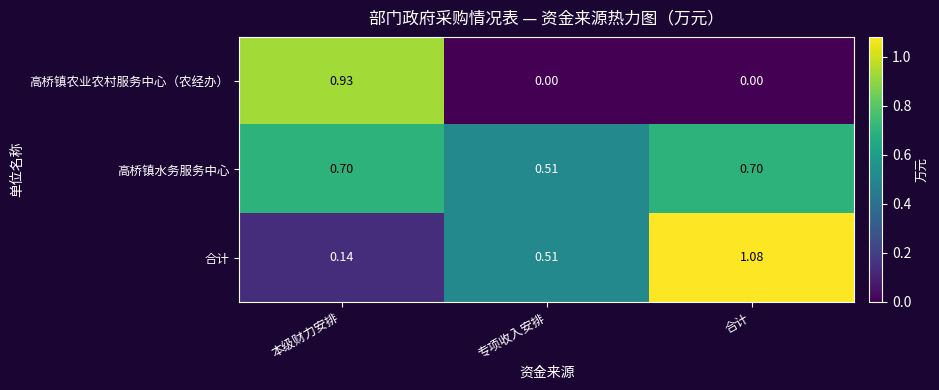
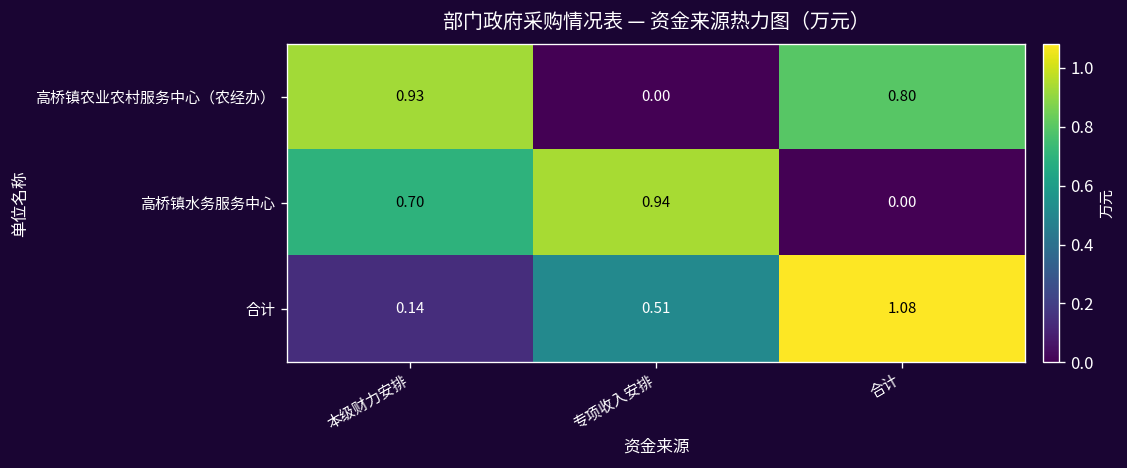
高桥镇农业农村服务中心（农经办）, 合计: 0.00 -> 0.80
高桥镇水务服务中心, 专项收入安排: 0.51 -> 0.94
高桥镇水务服务中心, 合计: 0.70 -> 0.00
